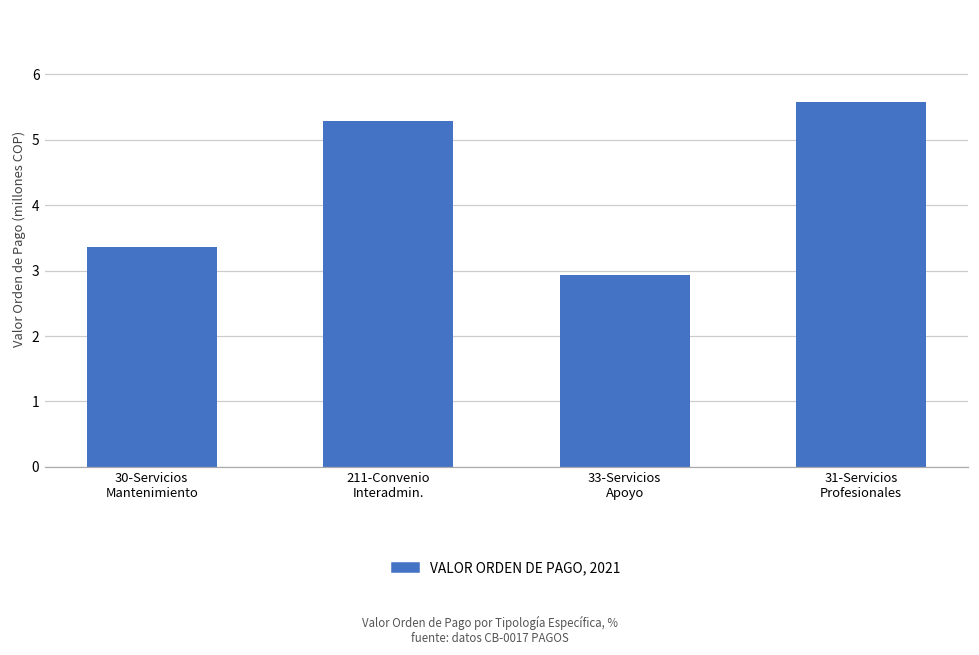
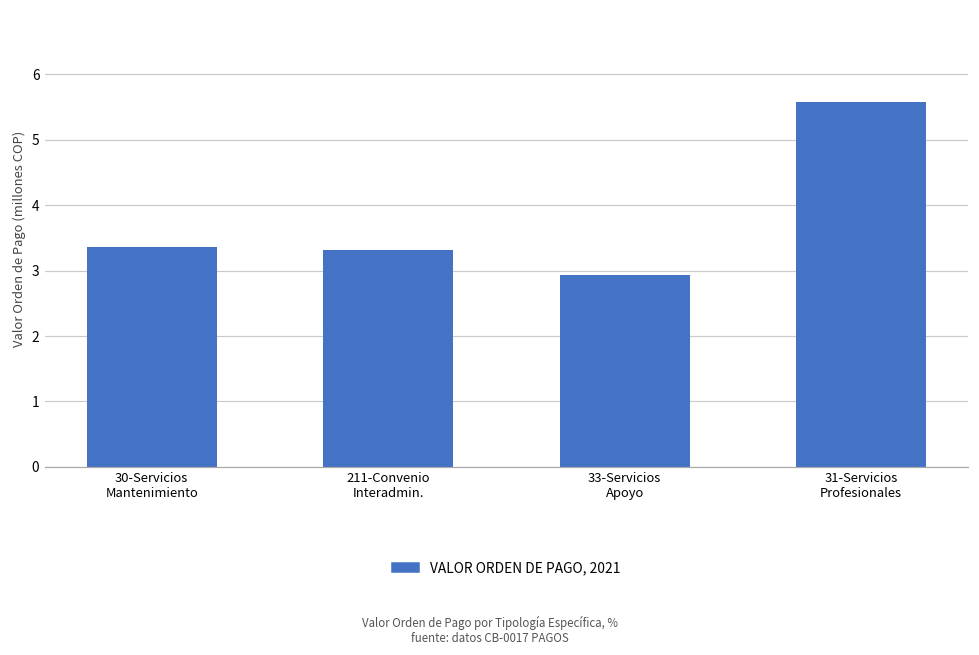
211-Convenio Interadmin.: 5.3 -> 3.3
